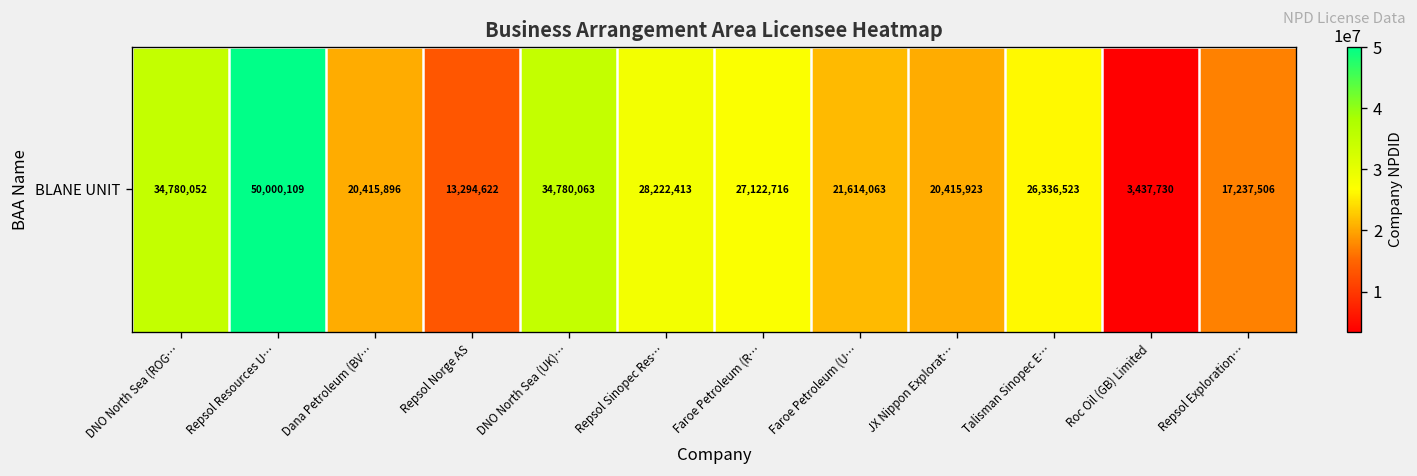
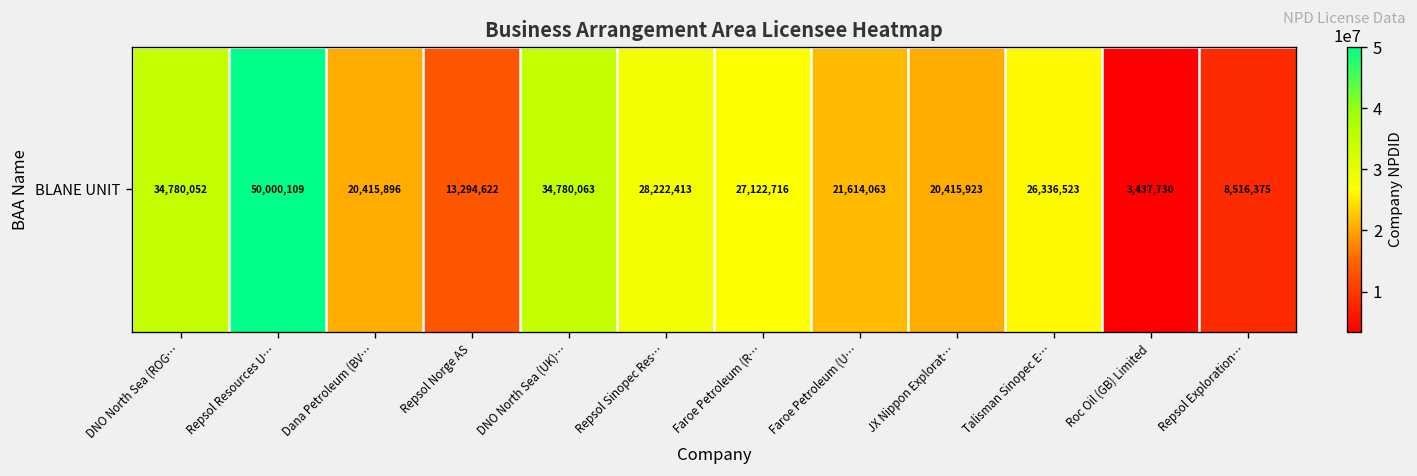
BLANE UNIT, Repsol Exploration…: 17,237,506 -> 8,516,375
